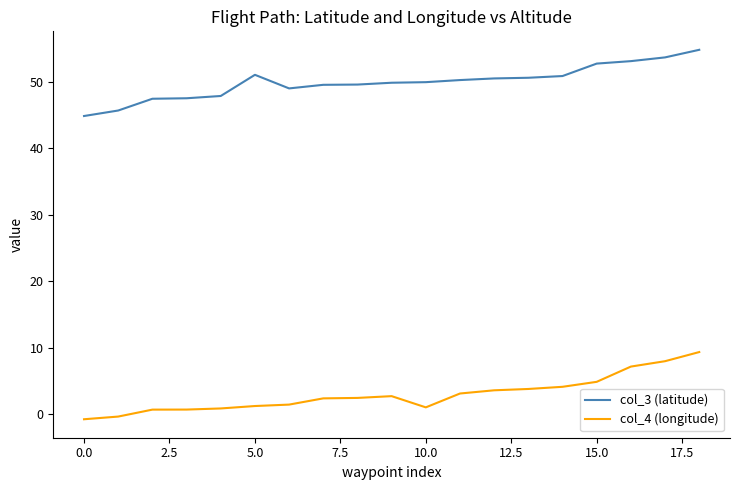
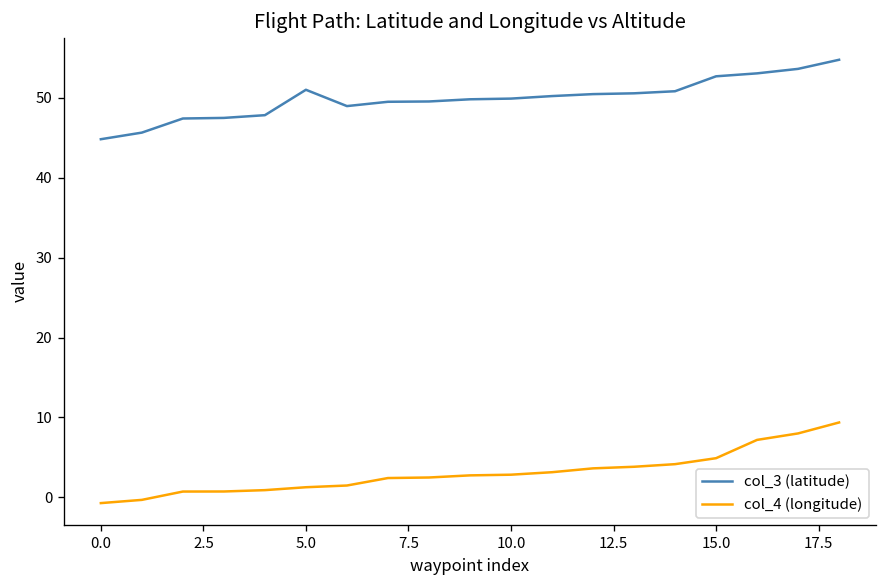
col_4 (longitude), 10.0: 1 -> 3
